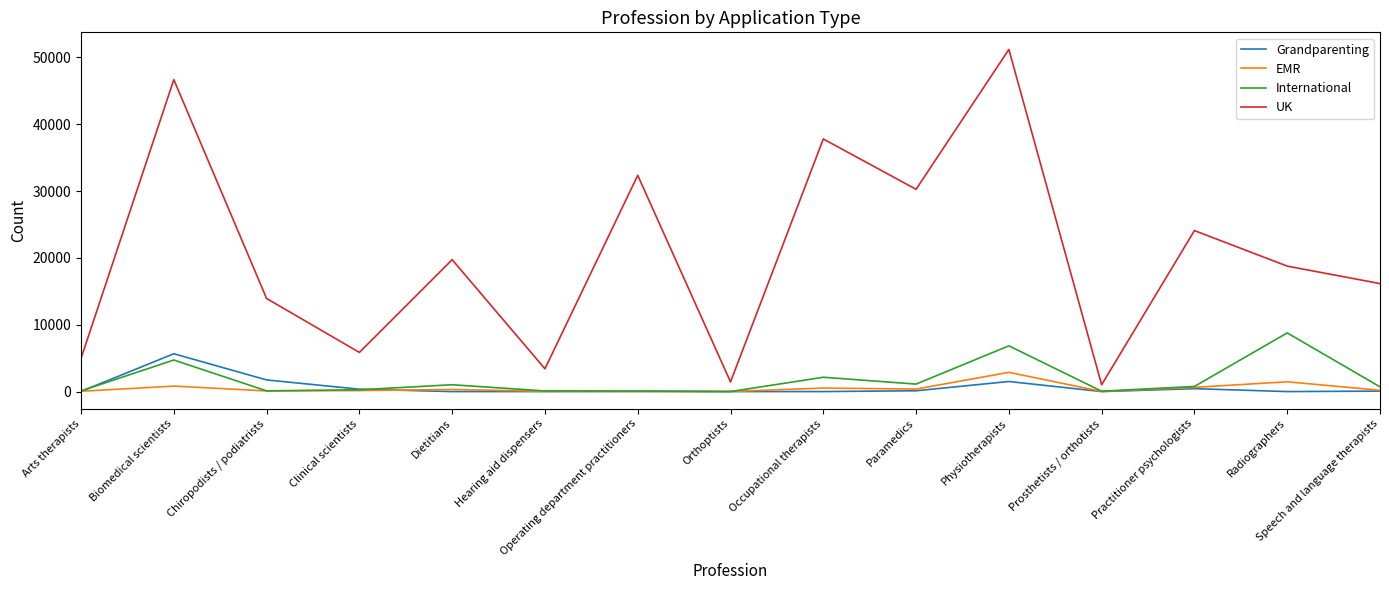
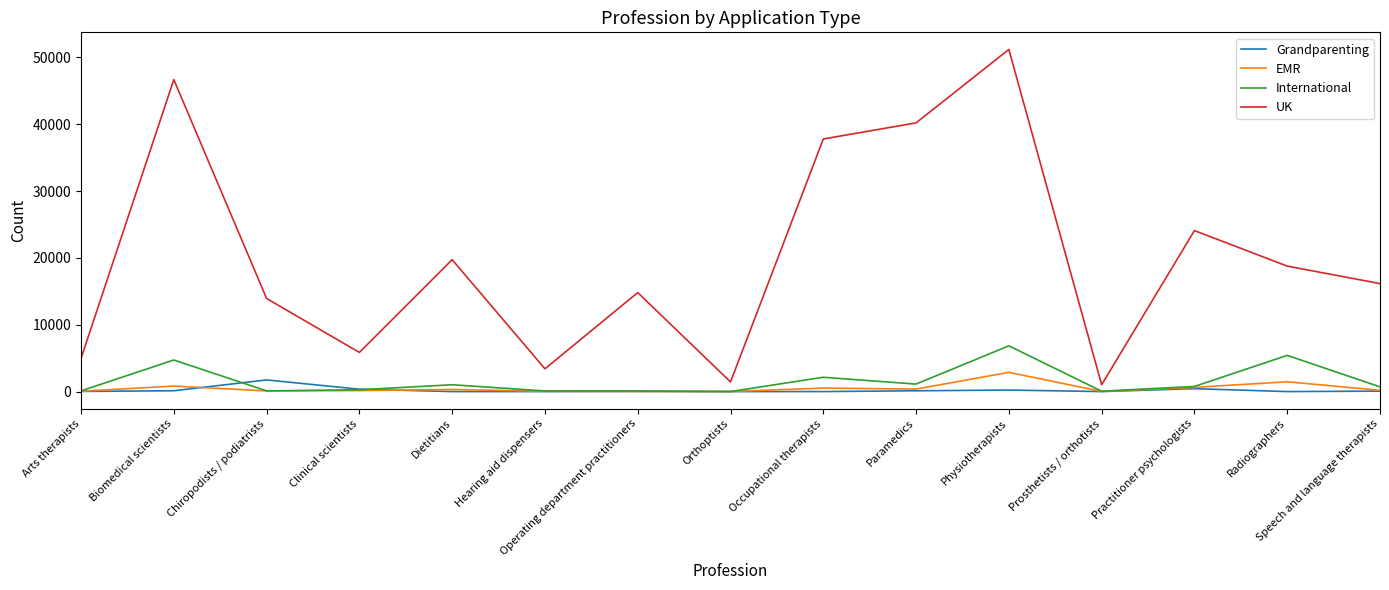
Grandparenting, Biomedical scientists: 6000 -> 0
UK, Operating department practitioners: 32000 -> 15000
UK, Paramedics: 30000 -> 40000
Grandparenting, Physiotherapists: 2000 -> 0
International, Radiographers: 9000 -> 5000
